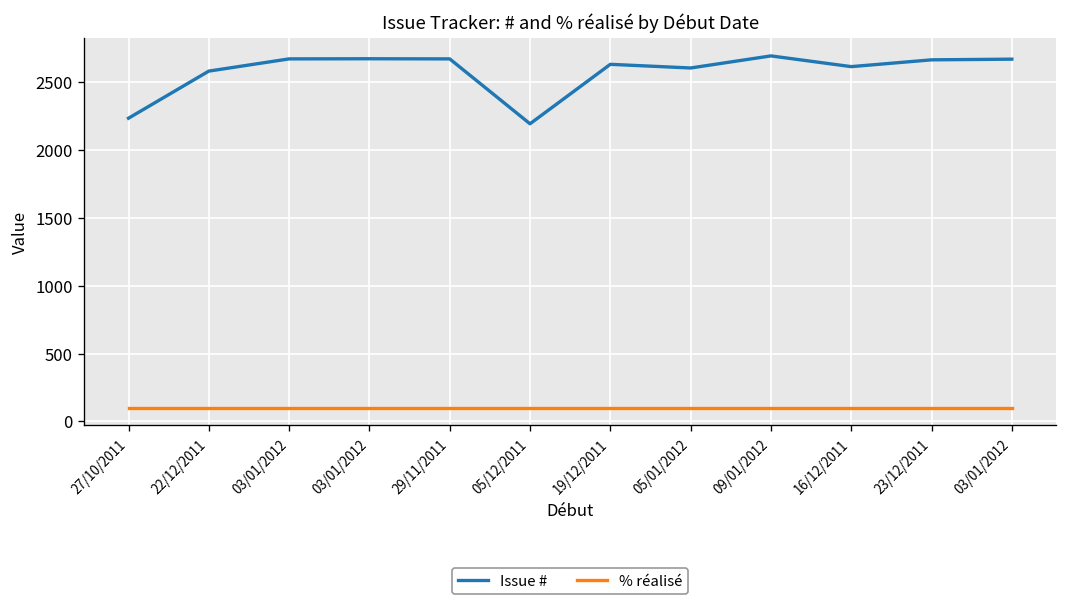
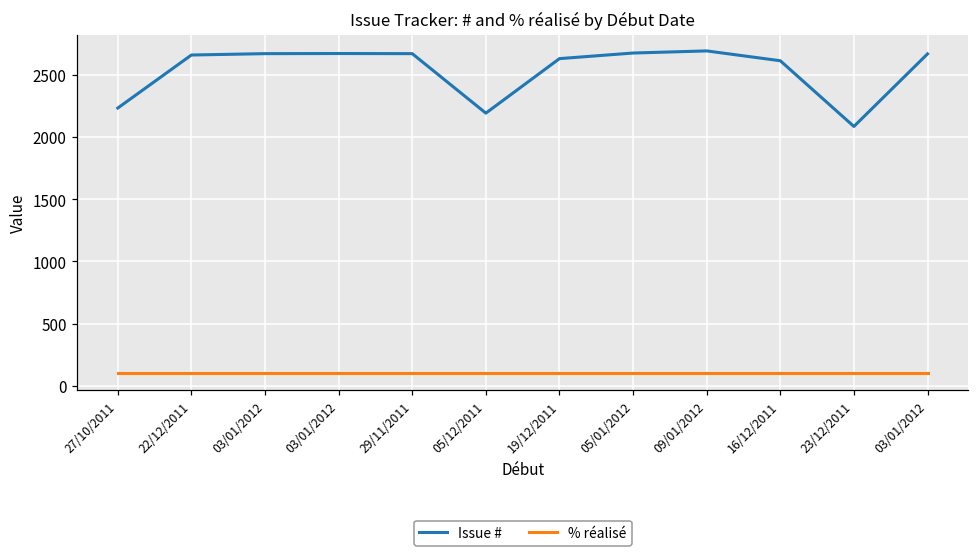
Issue #, 22/12/2011: 2580 -> 2660
Issue #, 05/01/2012: 2600 -> 2680
Issue #, 23/12/2011: 2660 -> 2090
